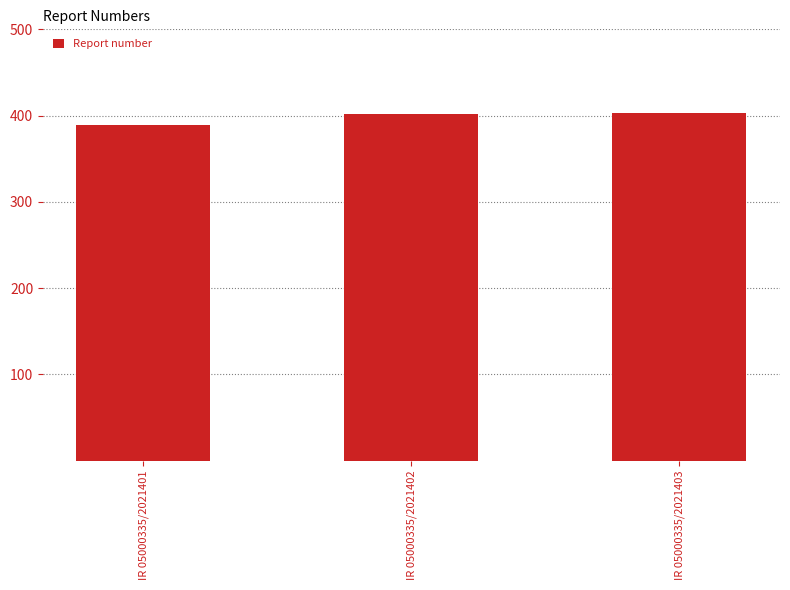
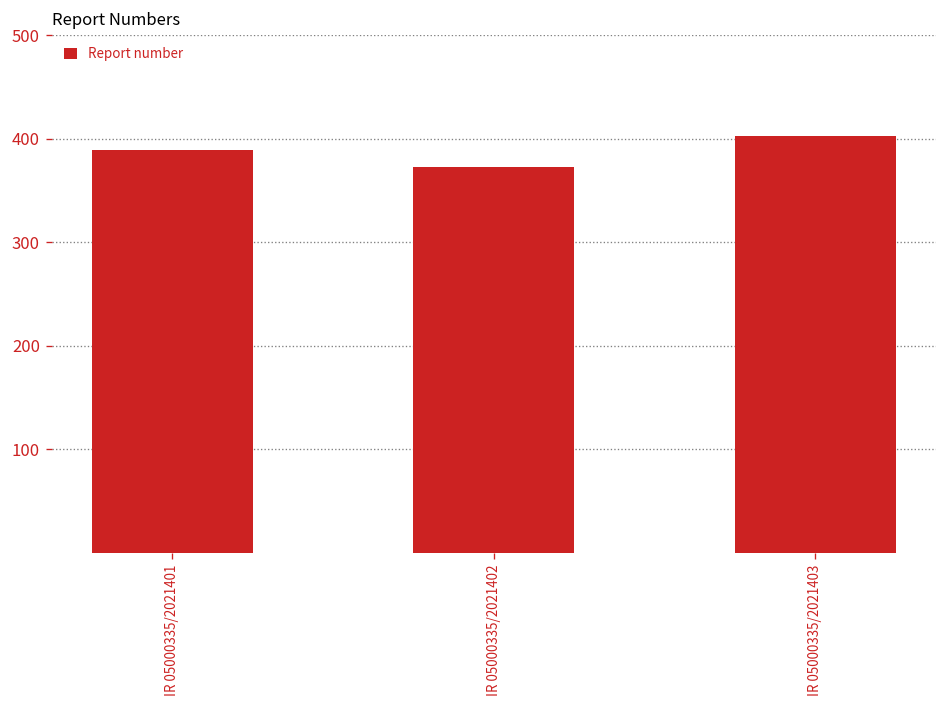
IR 05000335/2021402: 400 -> 370
